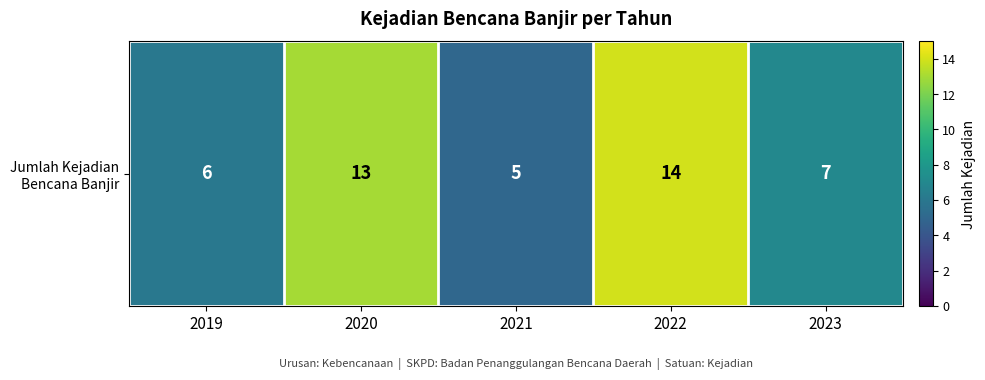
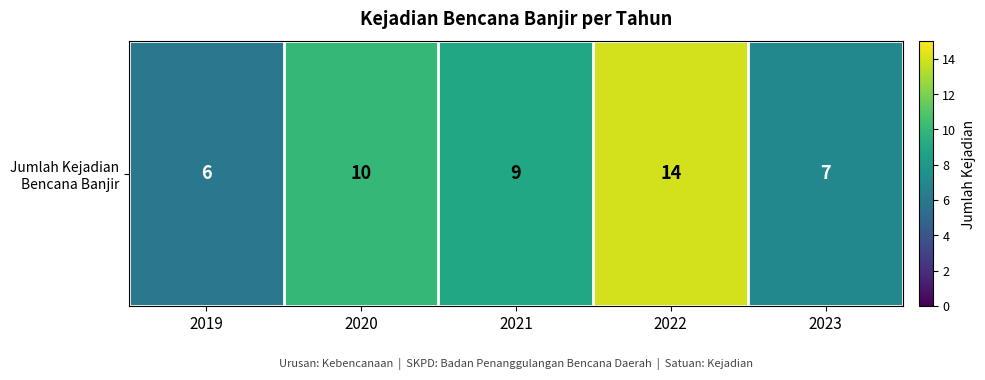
Jumlah Kejadian Bencana Banjir, 2020: 13 -> 10
Jumlah Kejadian Bencana Banjir, 2021: 5 -> 9
